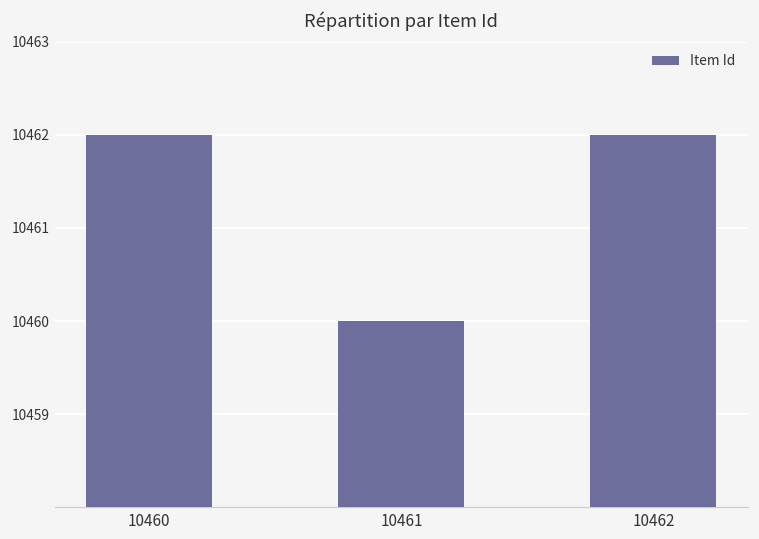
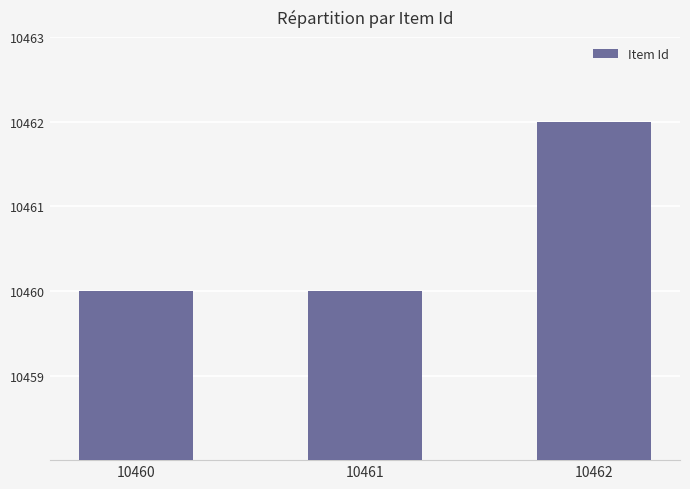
10460: 10462 -> 10460
